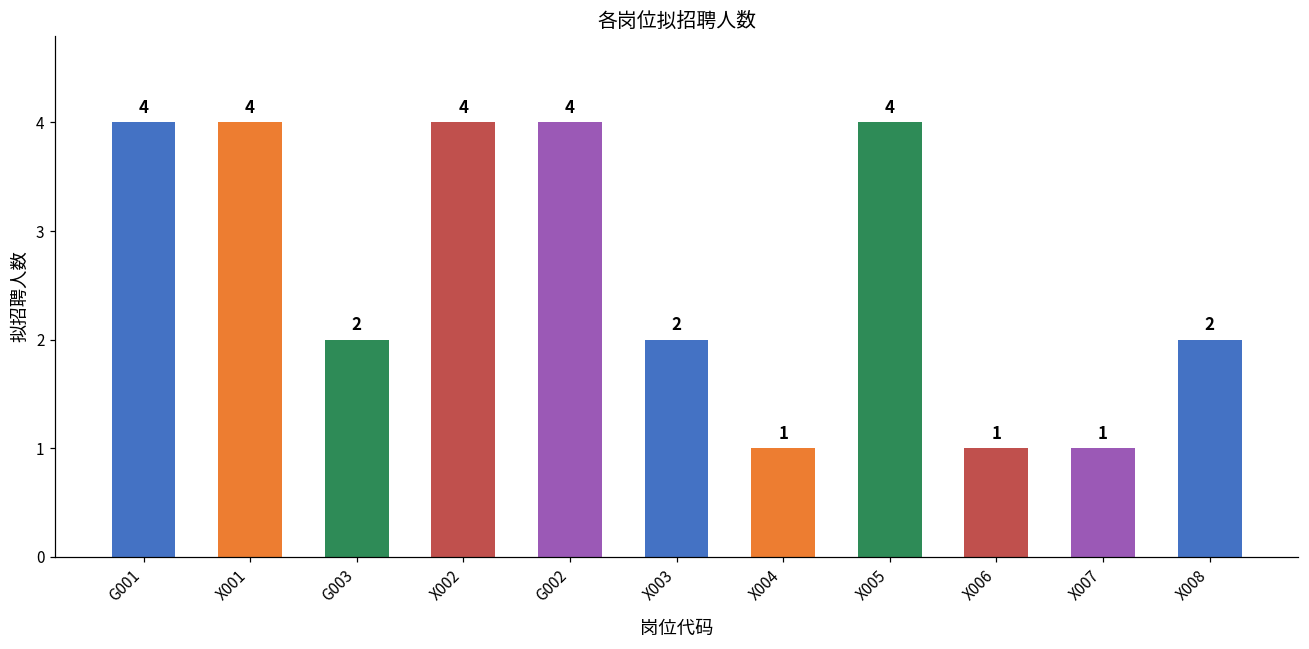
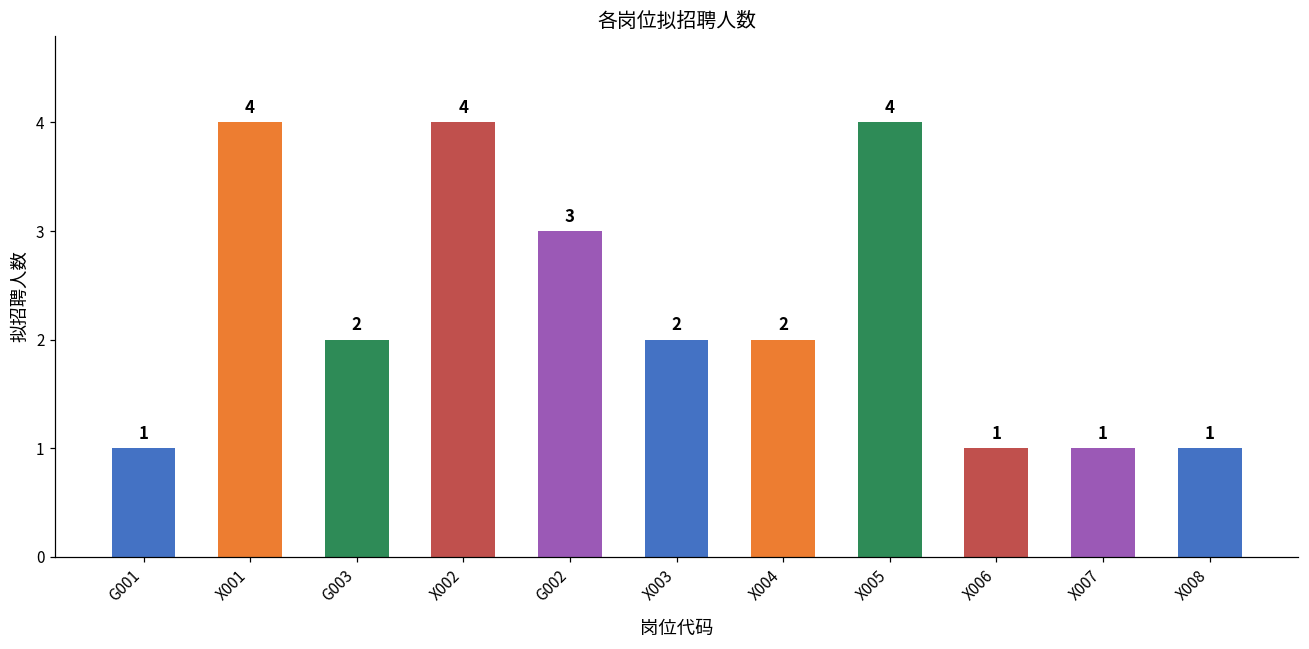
G001: 4 -> 1
G002: 4 -> 3
X004: 1 -> 2
X008: 2 -> 1
